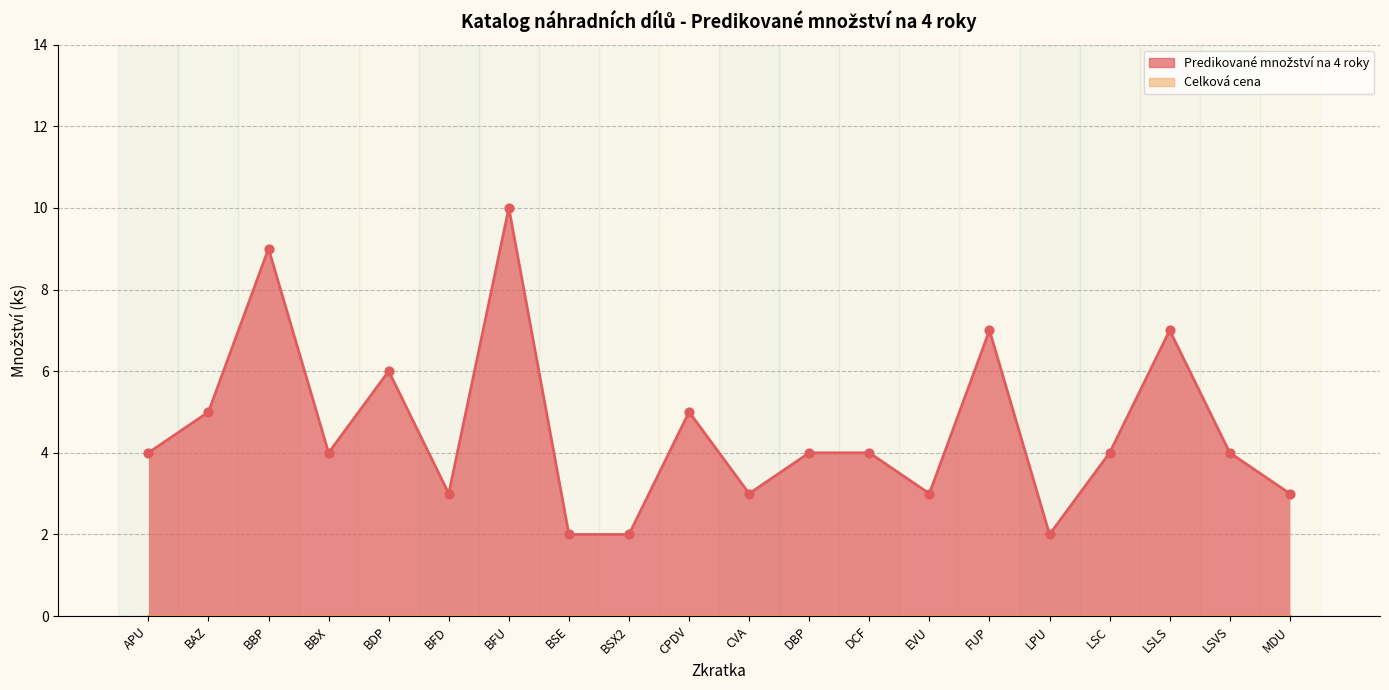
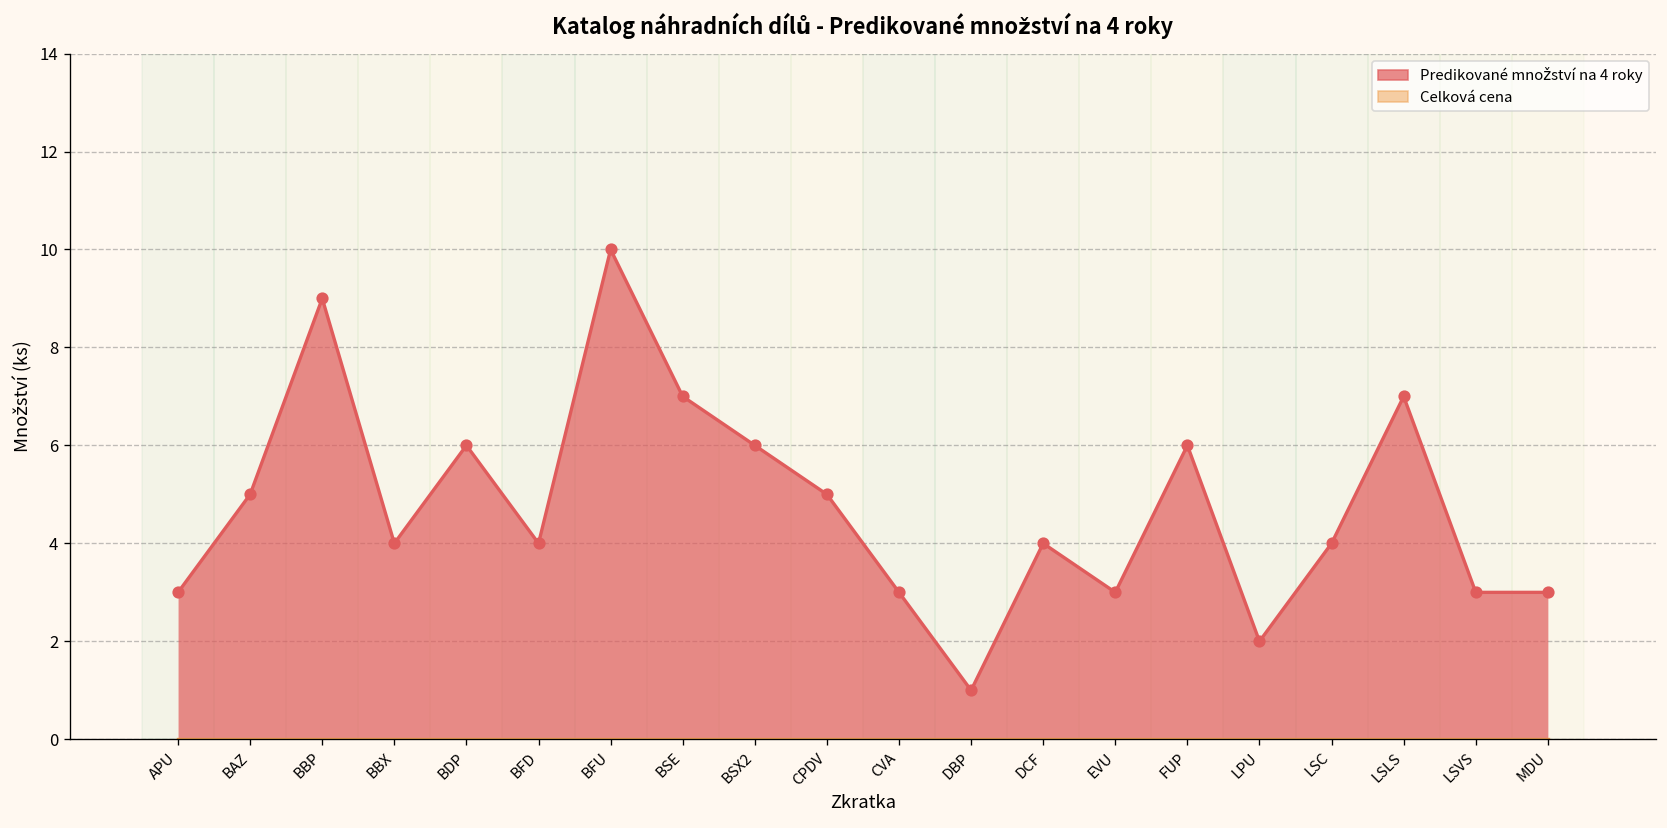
Predikované množství na 4 roky, APU: 4 -> 3
Predikované množství na 4 roky, BFD: 3 -> 4
Predikované množství na 4 roky, BSE: 2 -> 7
Predikované množství na 4 roky, BSX2: 2 -> 6
Predikované množství na 4 roky, DBP: 4 -> 1
Predikované množství na 4 roky, FUP: 7 -> 6
Predikované množství na 4 roky, LSVS: 4 -> 3
